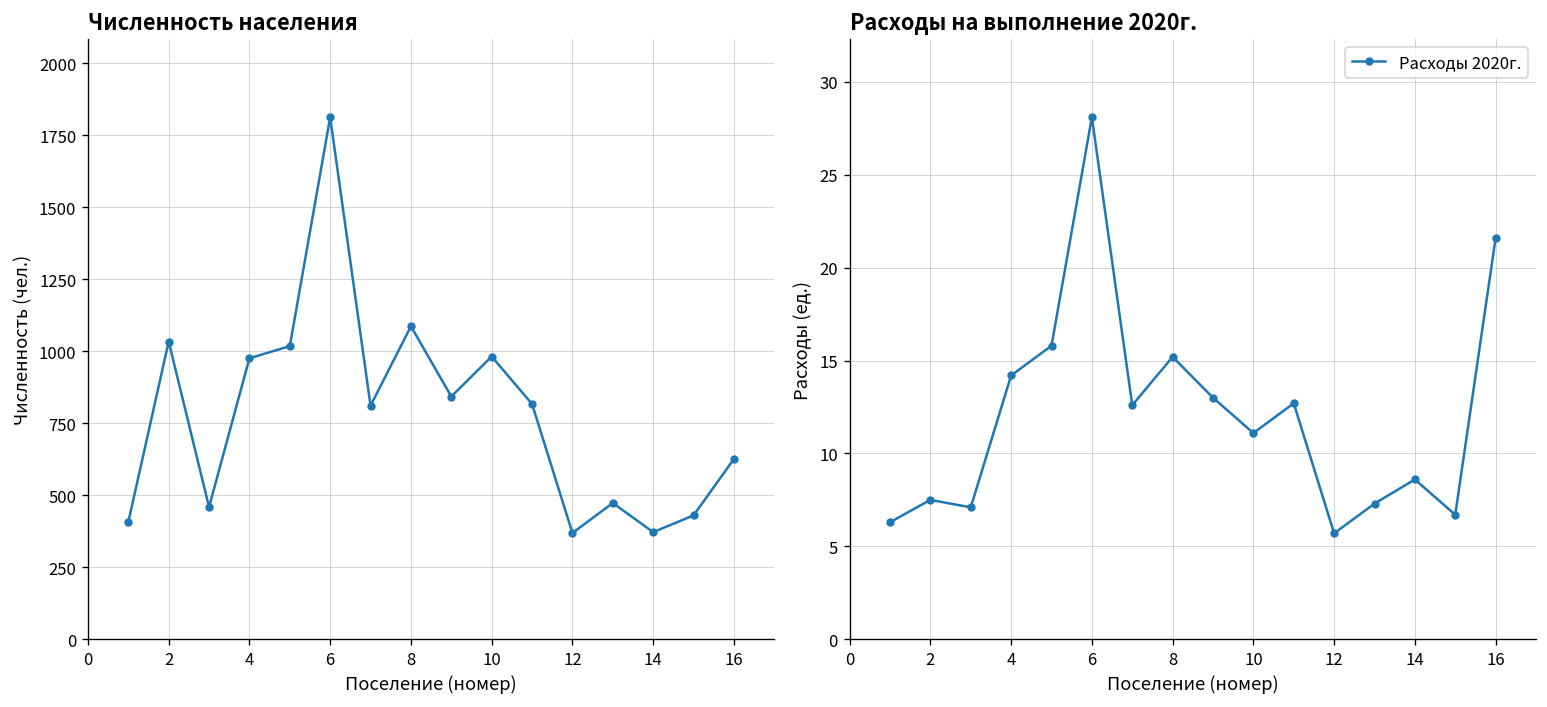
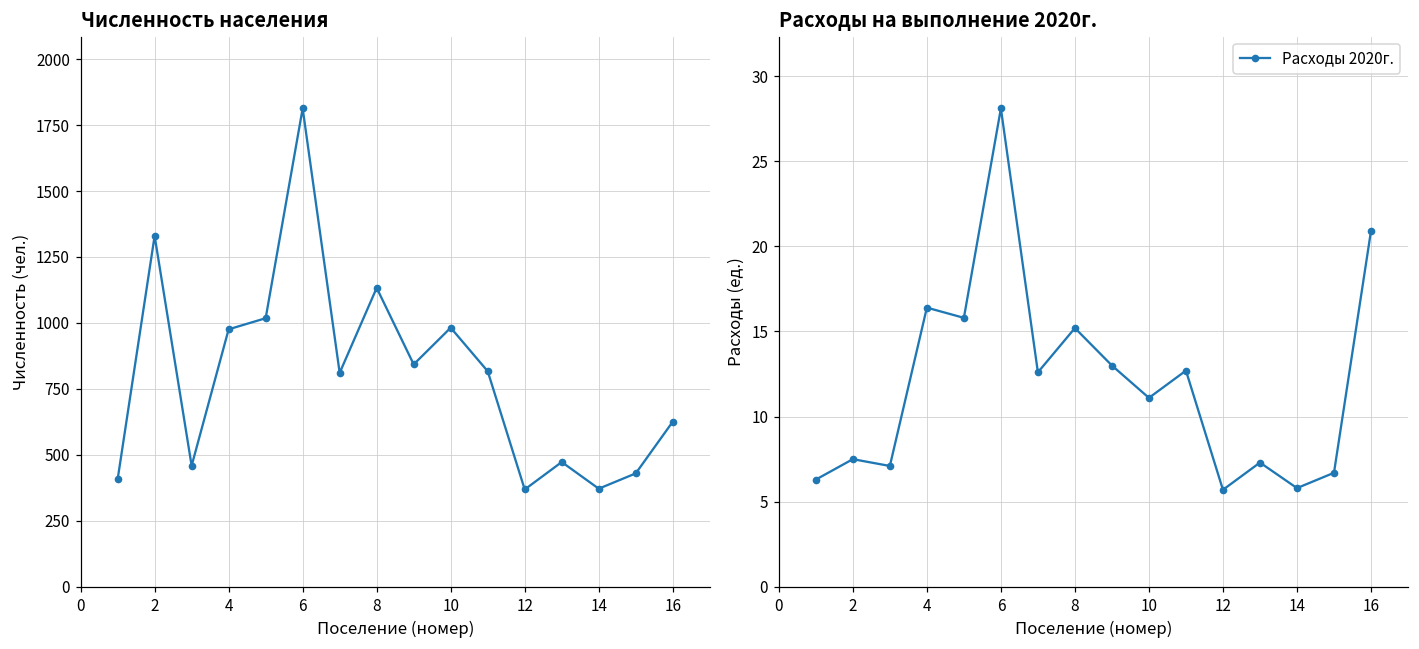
Численность населения, 2: 1030 -> 1330
Численность населения, 8: 1090 -> 1130
Расходы на выполнение 2020г., 4: 14.2 -> 16.4
Расходы на выполнение 2020г., 14: 8.6 -> 5.8
Расходы на выполнение 2020г., 16: 21.6 -> 20.9
